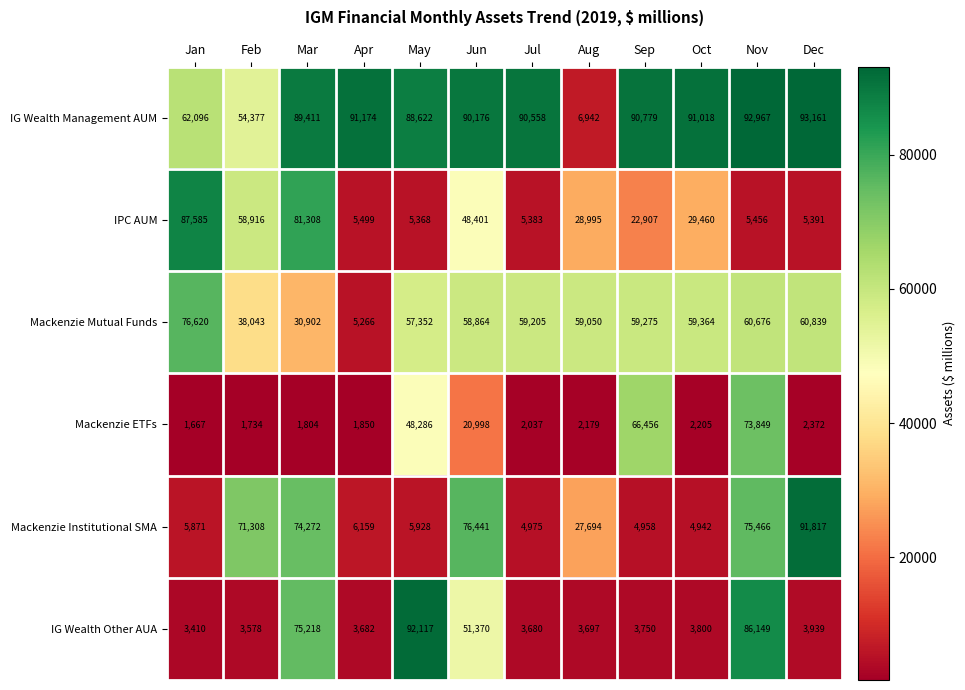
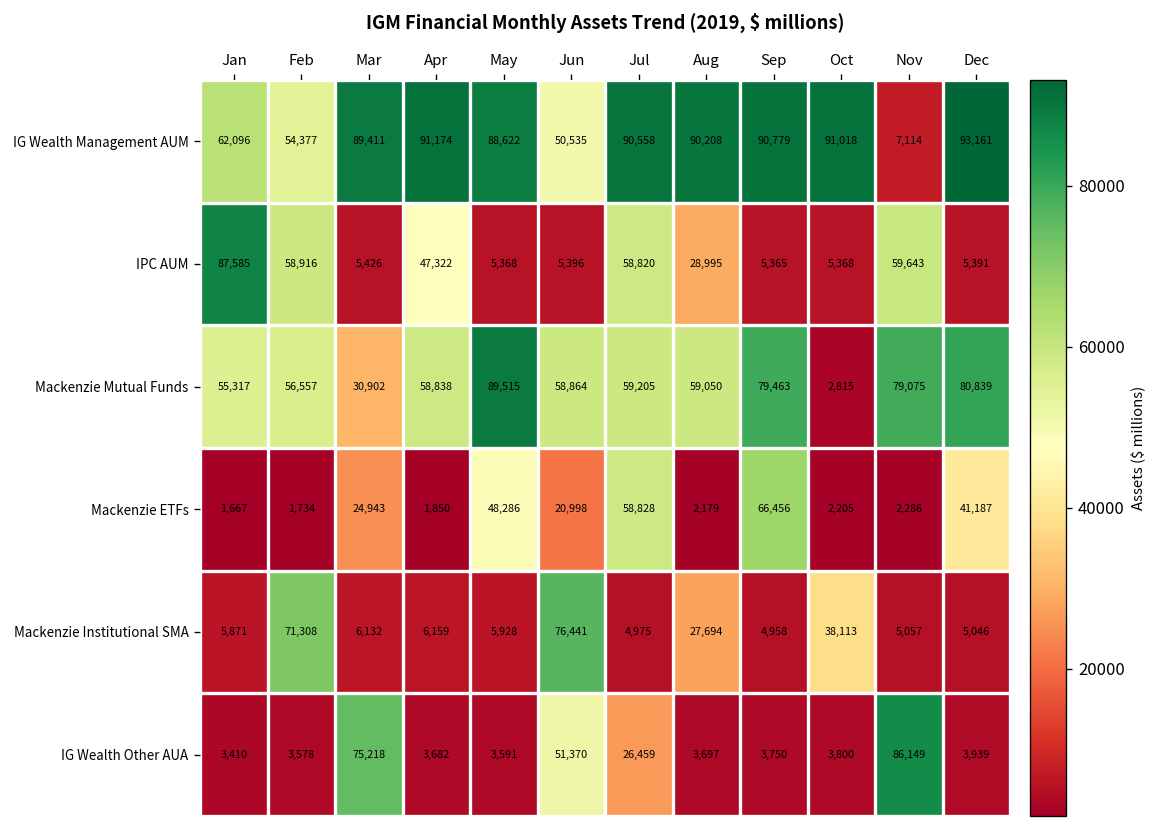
IG Wealth Management AUM, Jun: 90,176 -> 50,535
IG Wealth Management AUM, Aug: 6,942 -> 90,208
IG Wealth Management AUM, Nov: 92,967 -> 7,114
IPC AUM, Mar: 81,308 -> 5,426
IPC AUM, Apr: 5,499 -> 47,322
IPC AUM, Jun: 48,401 -> 5,396
IPC AUM, Jul: 5,383 -> 58,820
IPC AUM, Sep: 22,907 -> 5,365
IPC AUM, Oct: 29,460 -> 5,368
IPC AUM, Nov: 5,456 -> 59,643
Mackenzie Mutual Funds, Jan: 76,620 -> 55,317
Mackenzie Mutual Funds, Feb: 38,043 -> 56,557
Mackenzie Mutual Funds, Apr: 5,266 -> 58,838
Mackenzie Mutual Funds, May: 57,352 -> 89,515
Mackenzie Mutual Funds, Sep: 59,275 -> 79,463
Mackenzie Mutual Funds, Oct: 59,364 -> 2,815
Mackenzie Mutual Funds, Nov: 60,676 -> 79,075
Mackenzie Mutual Funds, Dec: 60,839 -> 80,839
Mackenzie ETFs, Mar: 1,804 -> 24,943
Mackenzie ETFs, Jul: 2,037 -> 58,828
Mackenzie ETFs, Nov: 73,849 -> 2,286
Mackenzie ETFs, Dec: 2,372 -> 41,187
Mackenzie Institutional SMA, Mar: 74,272 -> 6,132
Mackenzie Institutional SMA, Oct: 4,942 -> 38,113
Mackenzie Institutional SMA, Nov: 75,466 -> 5,057
Mackenzie Institutional SMA, Dec: 91,817 -> 5,046
IG Wealth Other AUA, May: 92,117 -> 3,591
IG Wealth Other AUA, Jul: 3,680 -> 26,459
